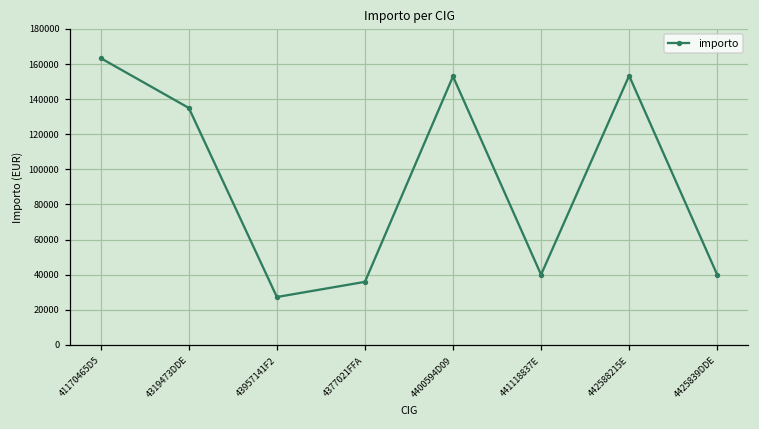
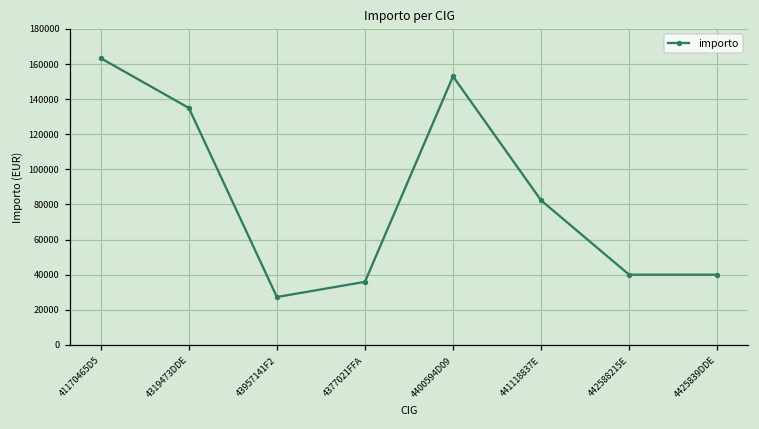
441118837E: 40000 -> 82000
442588215E: 153000 -> 40000
